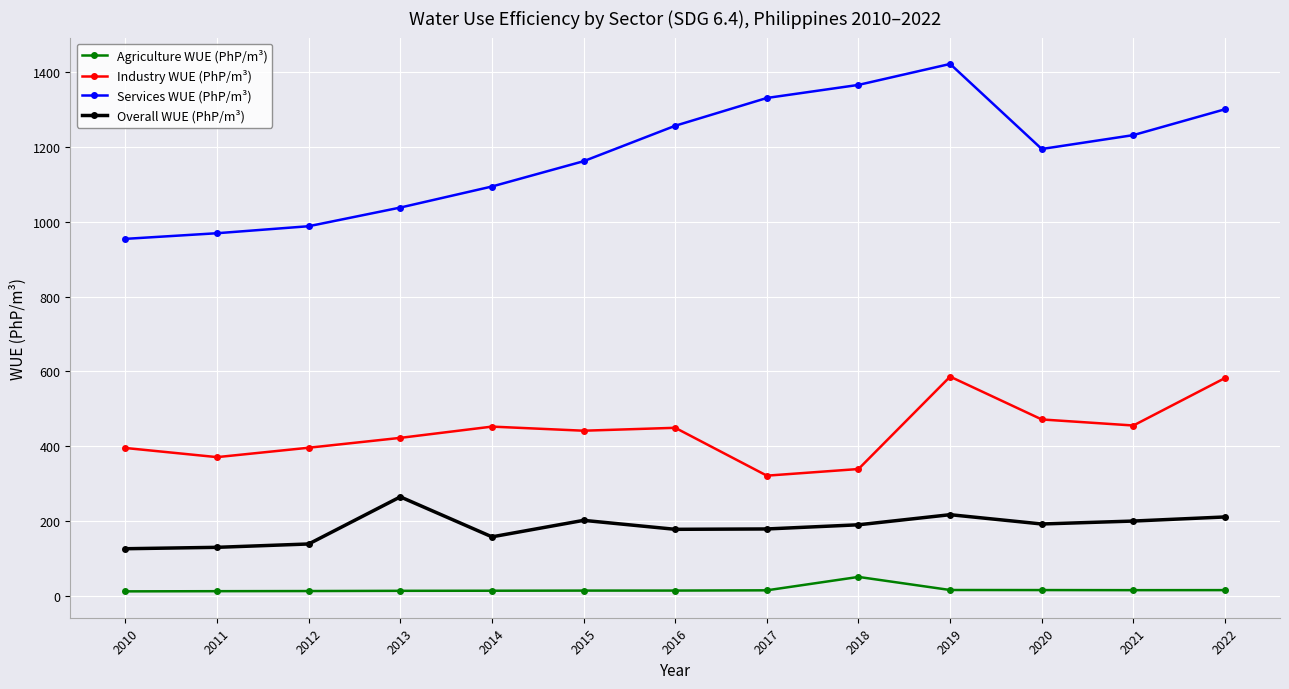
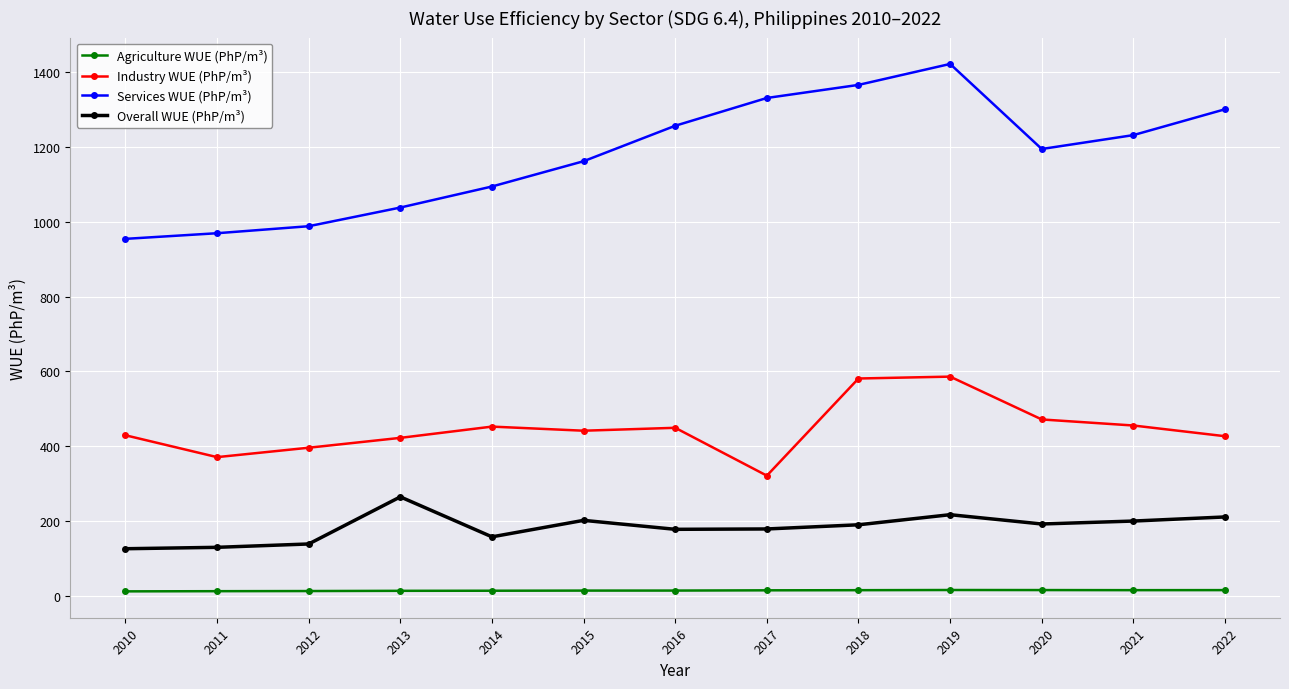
Industry WUE (PhP/m³), 2010: 400 -> 430
Agriculture WUE (PhP/m³), 2018: 50 -> 20
Industry WUE (PhP/m³), 2018: 340 -> 580
Industry WUE (PhP/m³), 2022: 580 -> 430
